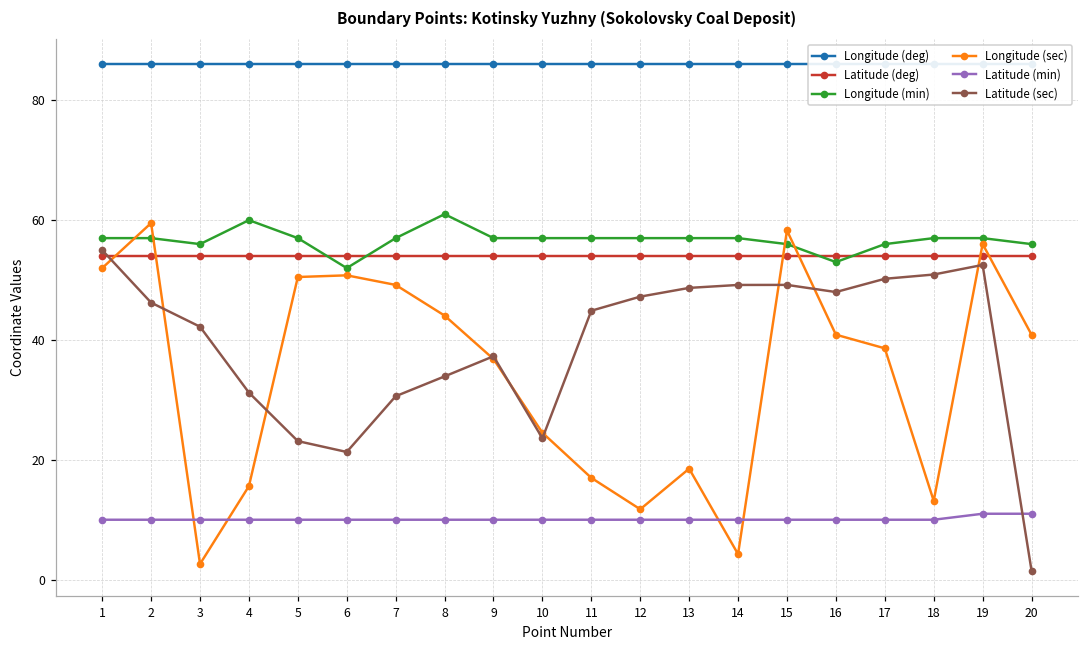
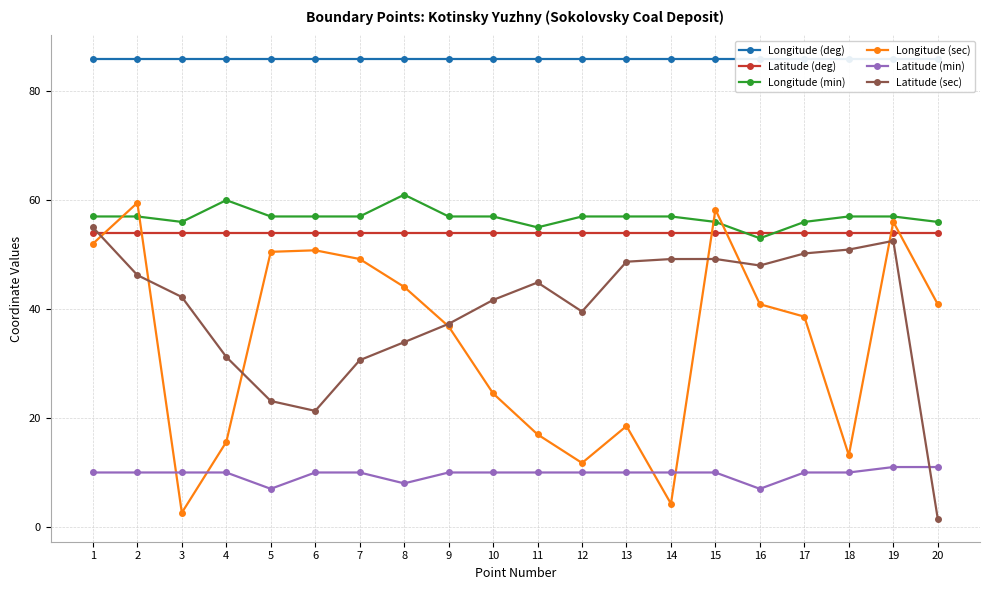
Latitude (min), 5: 10 -> 7
Longitude (min), 6: 52 -> 57
Latitude (min), 8: 10 -> 8
Latitude (sec), 10: 24 -> 42
Longitude (min), 11: 57 -> 55
Latitude (sec), 12: 47 -> 40
Latitude (min), 16: 10 -> 7
